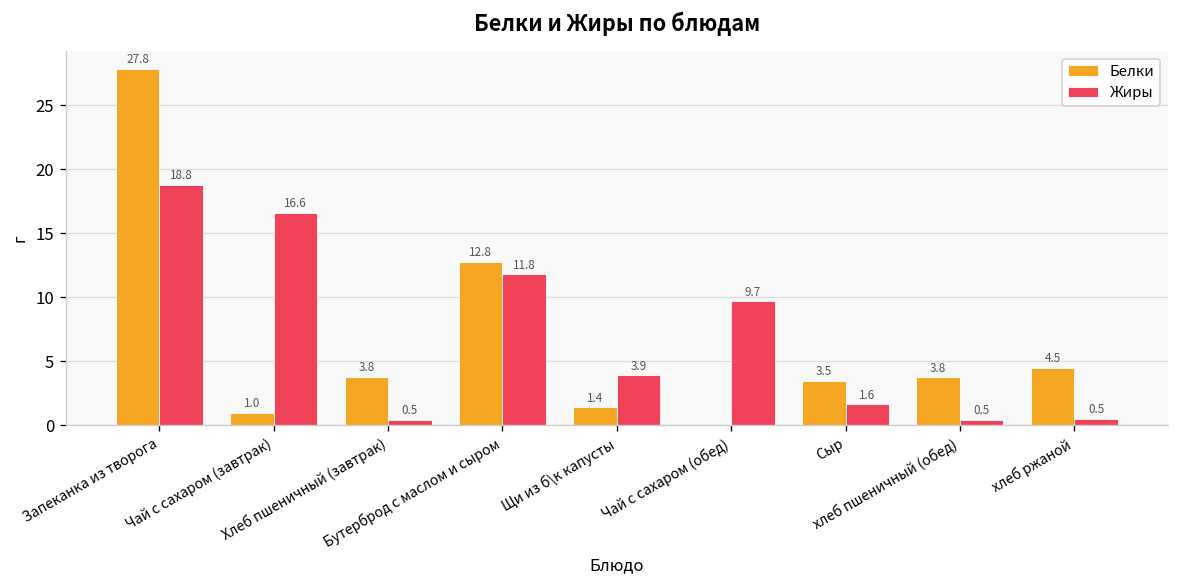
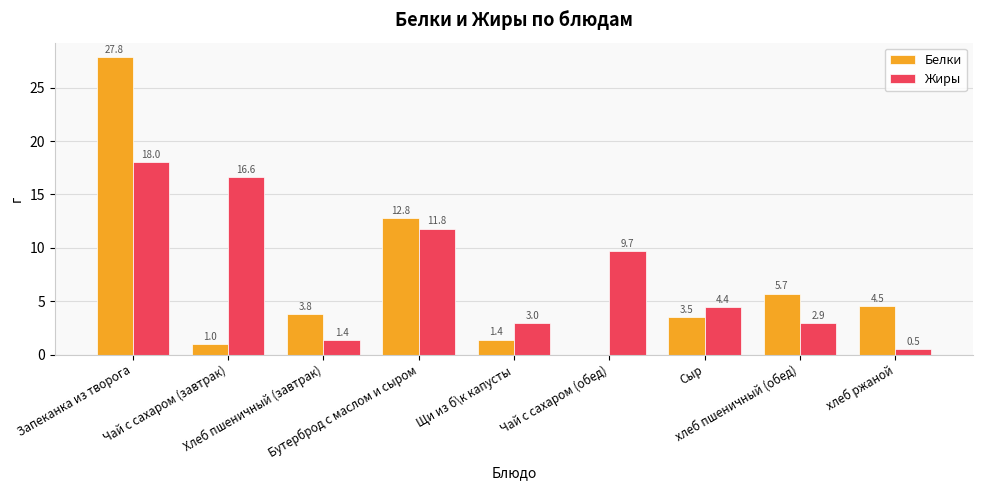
Жиры, Запеканка из творога: 18.8 -> 18.0
Жиры, Хлеб пшеничный (завтрак): 0.5 -> 1.4
Жиры, Щи из б\к капусты: 3.9 -> 3.0
Жиры, Сыр: 1.6 -> 4.4
Белки, хлеб пшеничный (обед): 3.8 -> 5.7
Жиры, хлеб пшеничный (обед): 0.5 -> 2.9
